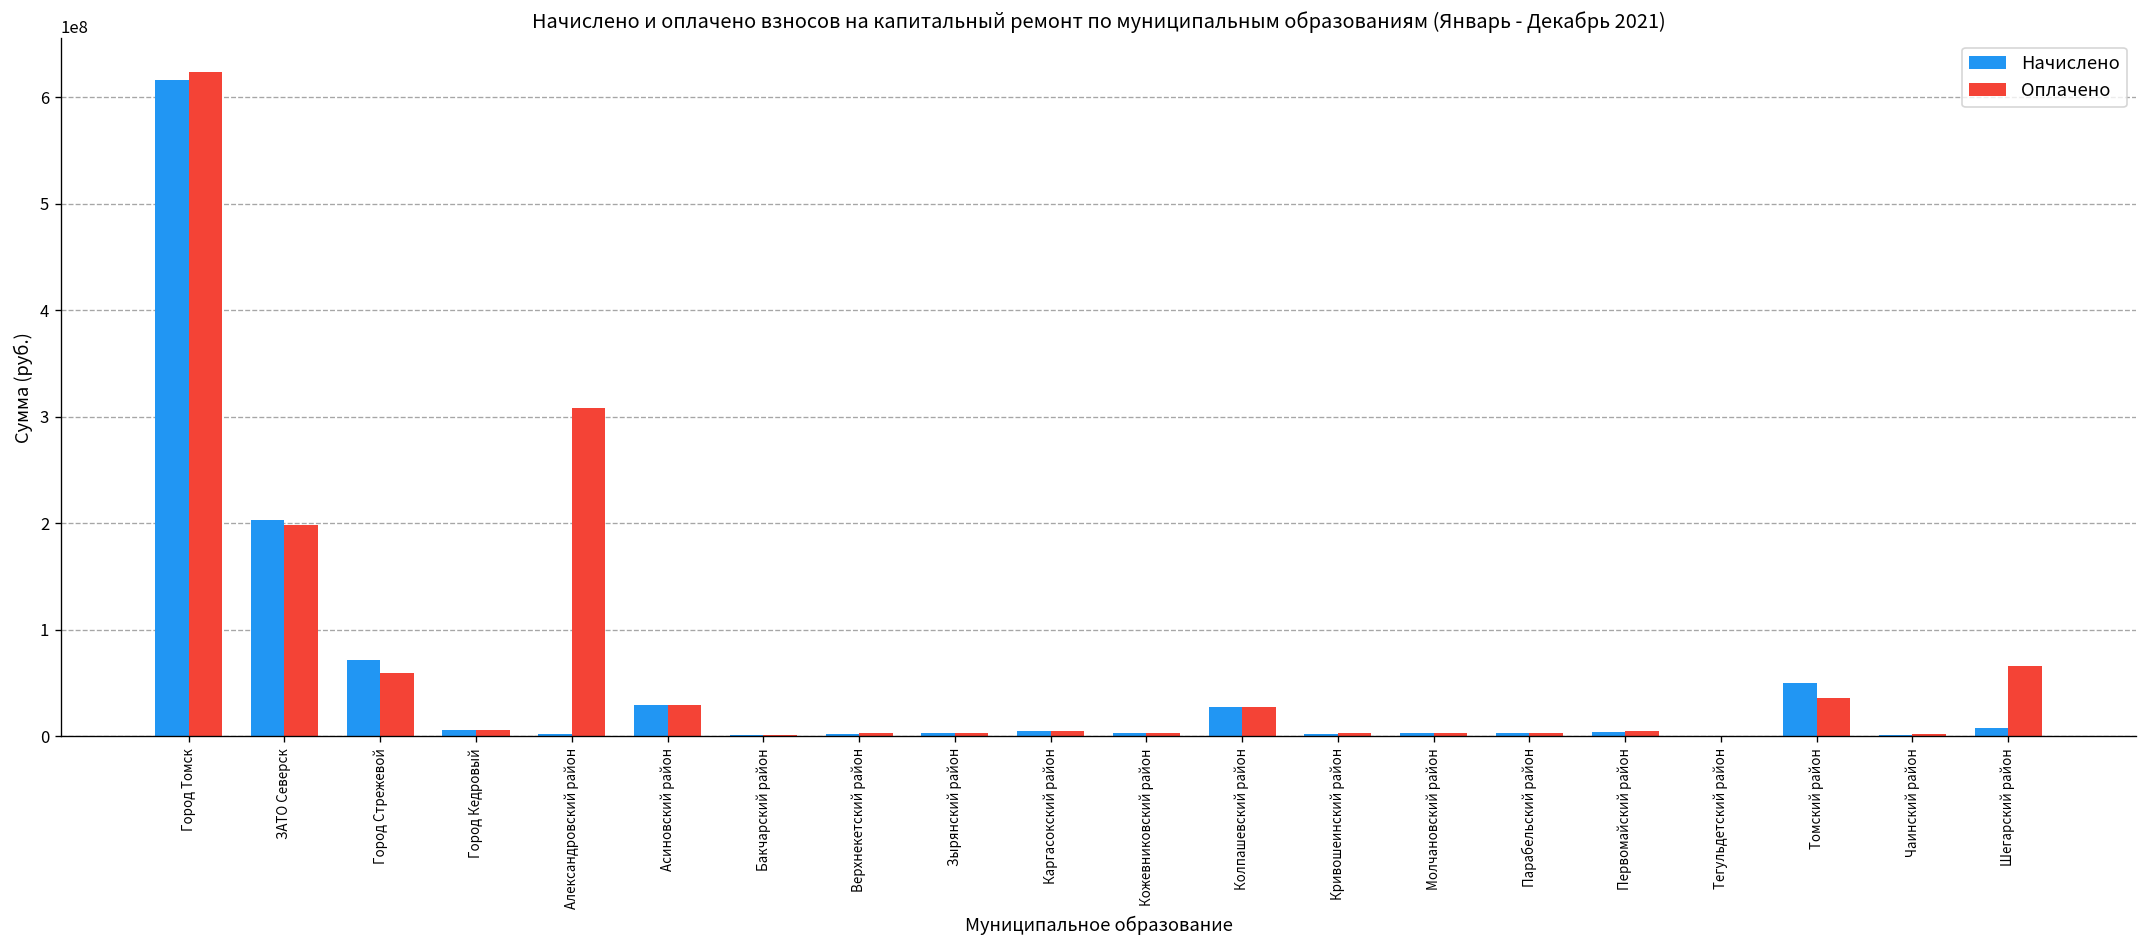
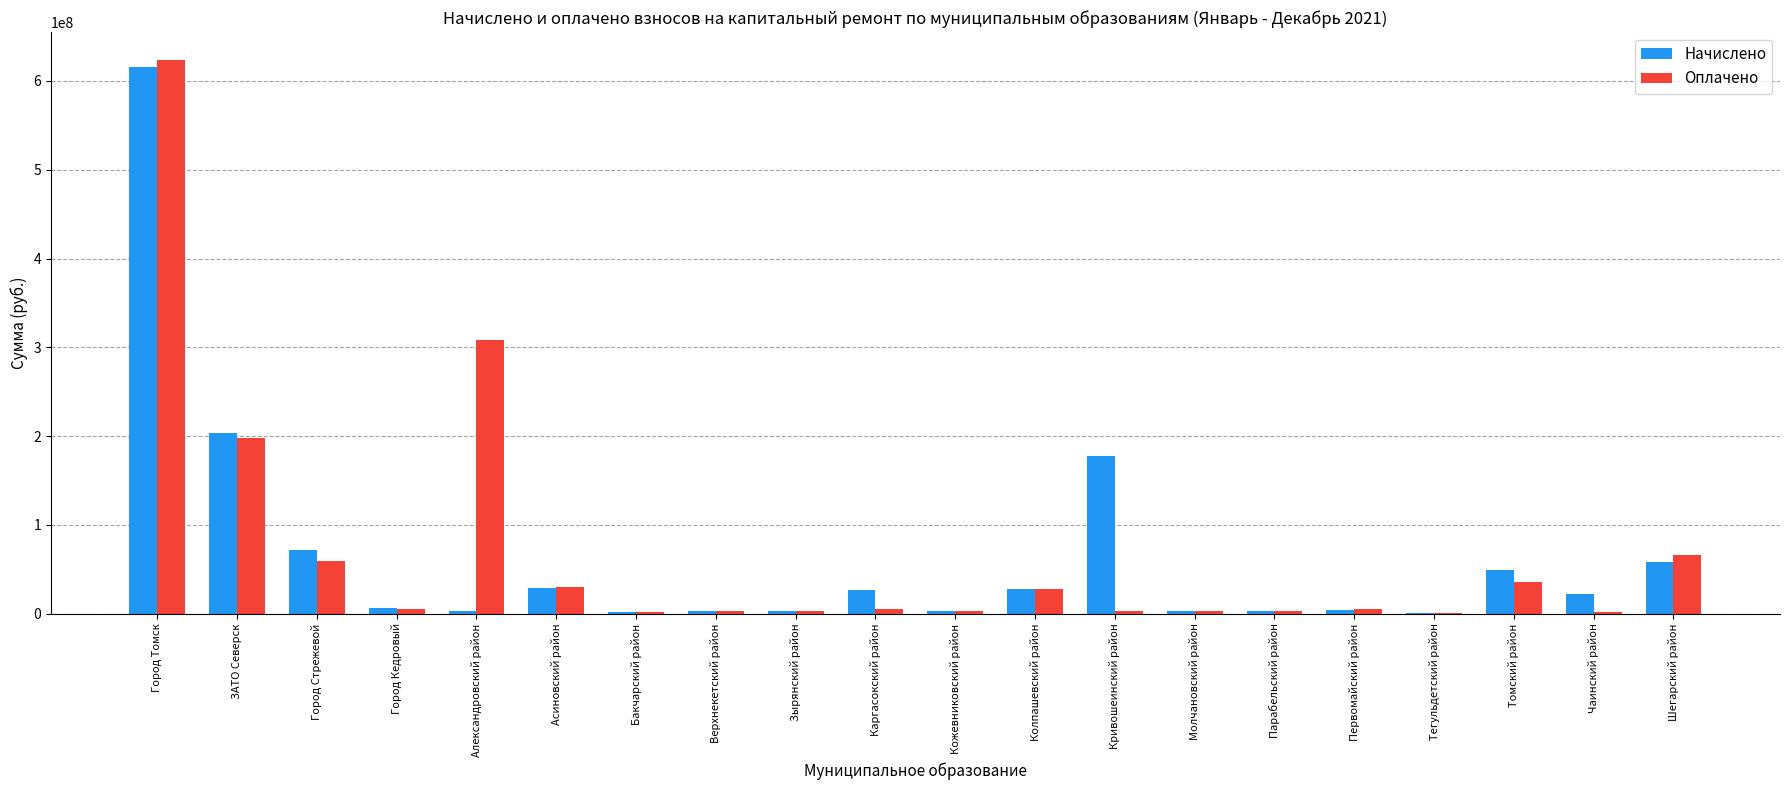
Начислено, Каргасокский район: 0 -> 30000000
Начислено, Кривошеинский район: 0 -> 180000000
Начислено, Чаинский район: 0 -> 20000000
Начислено, Шегарский район: 10000000 -> 60000000
